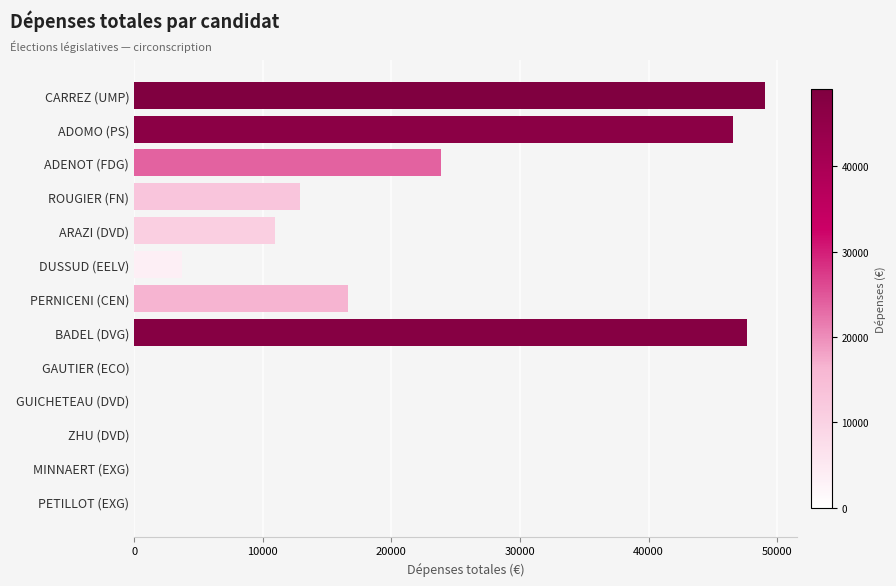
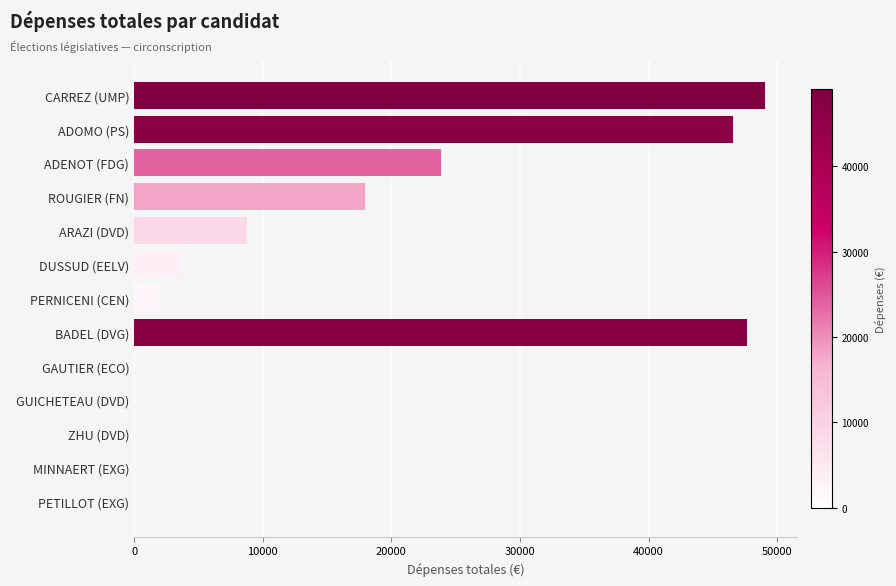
ROUGIER (FN): 12900 -> 17900
ARAZI (DVD): 10900 -> 8800
PERNICENI (CEN): 16600 -> 2000
